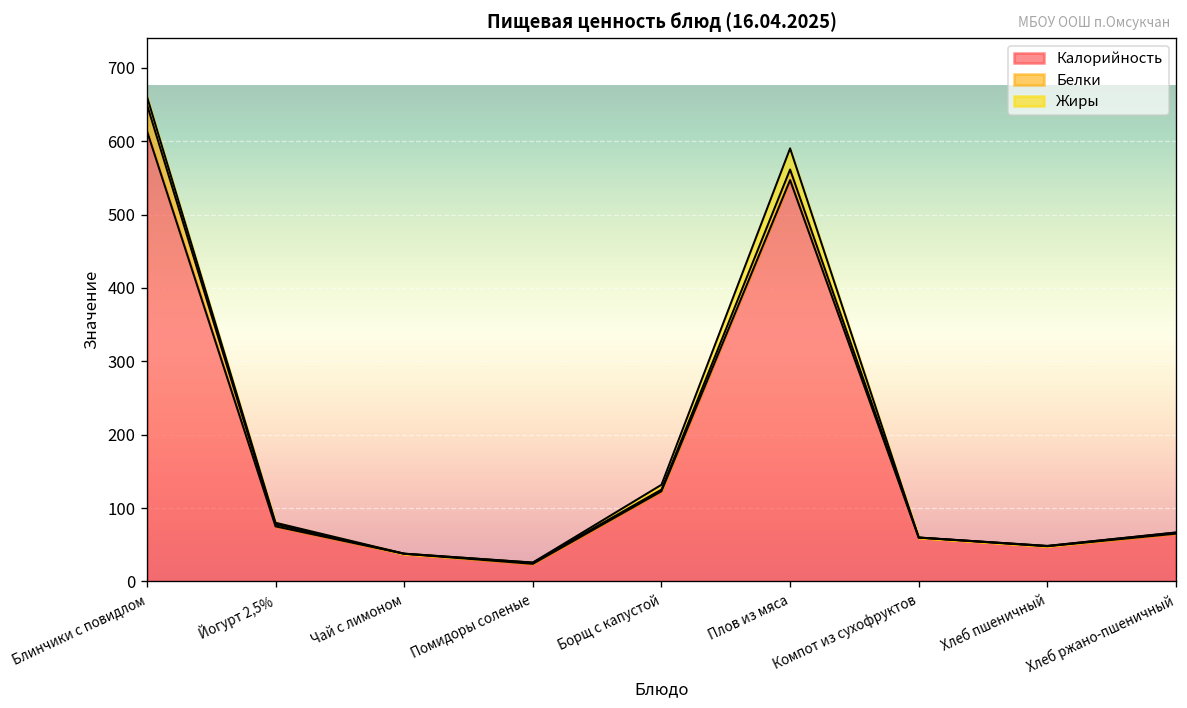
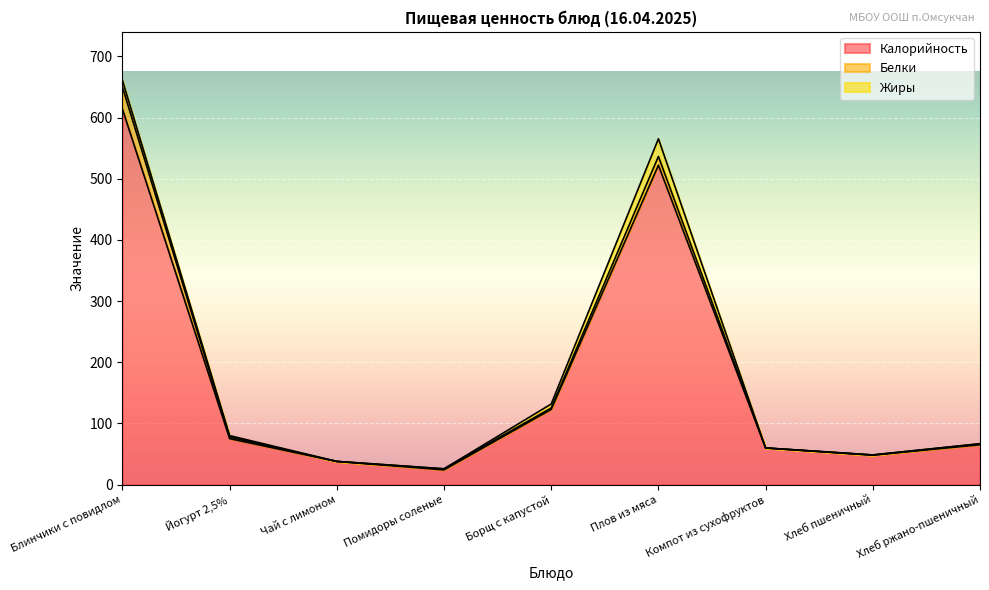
Калорийность, Плов из мяса: 550 -> 520
